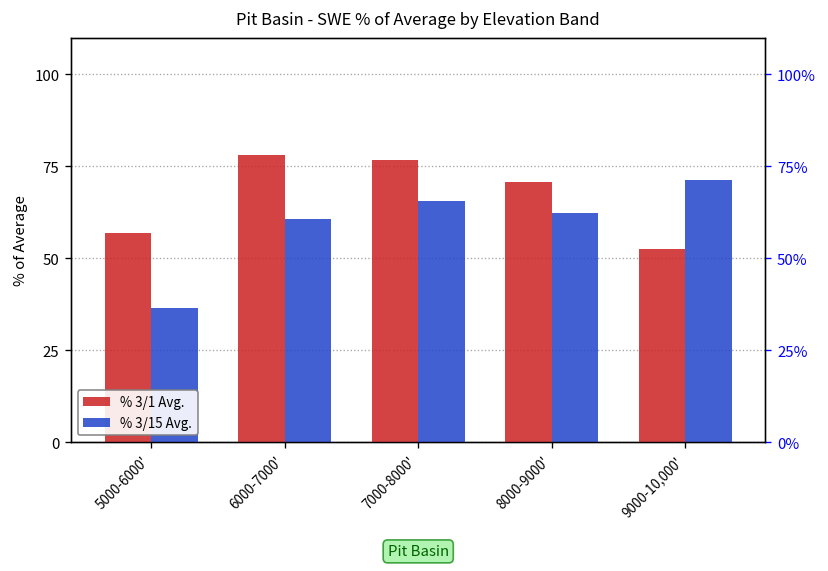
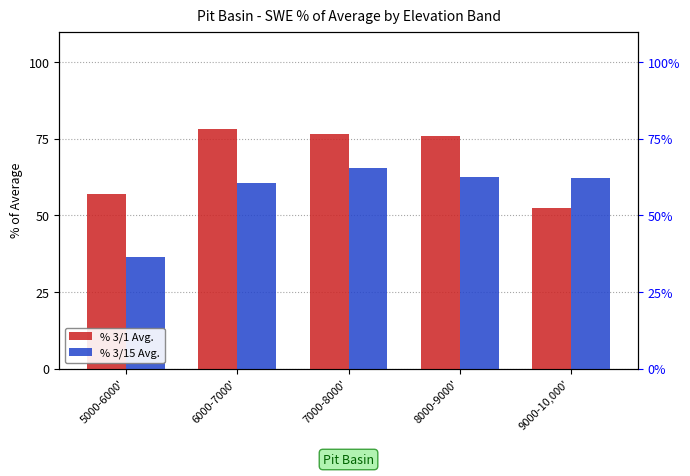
% 3/1 Avg., 8000-9000': 71 -> 76
% 3/15 Avg., 9000-10,000': 71 -> 62
